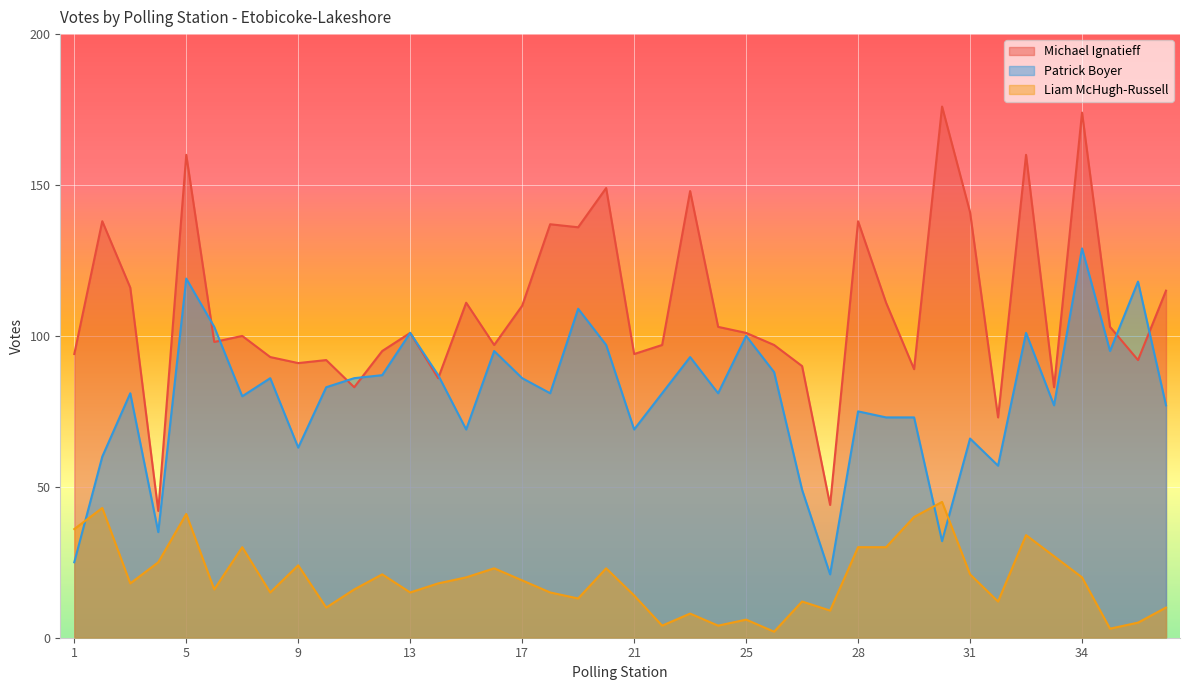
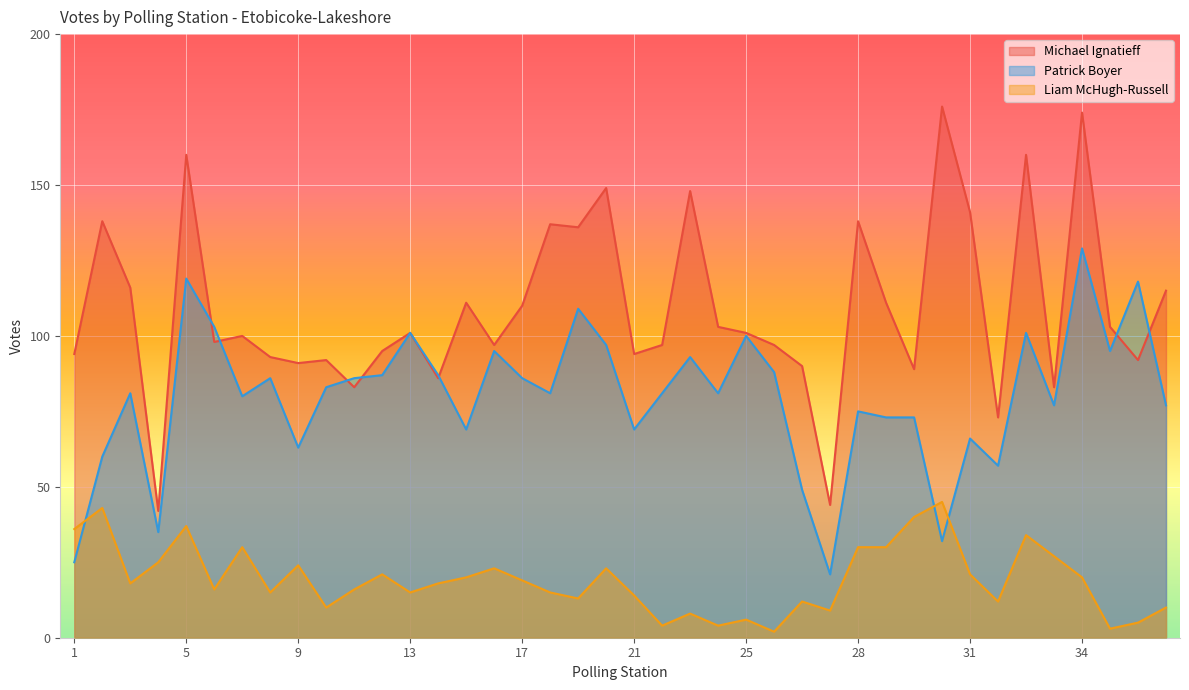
Liam McHugh-Russell, 5: 41 -> 37
